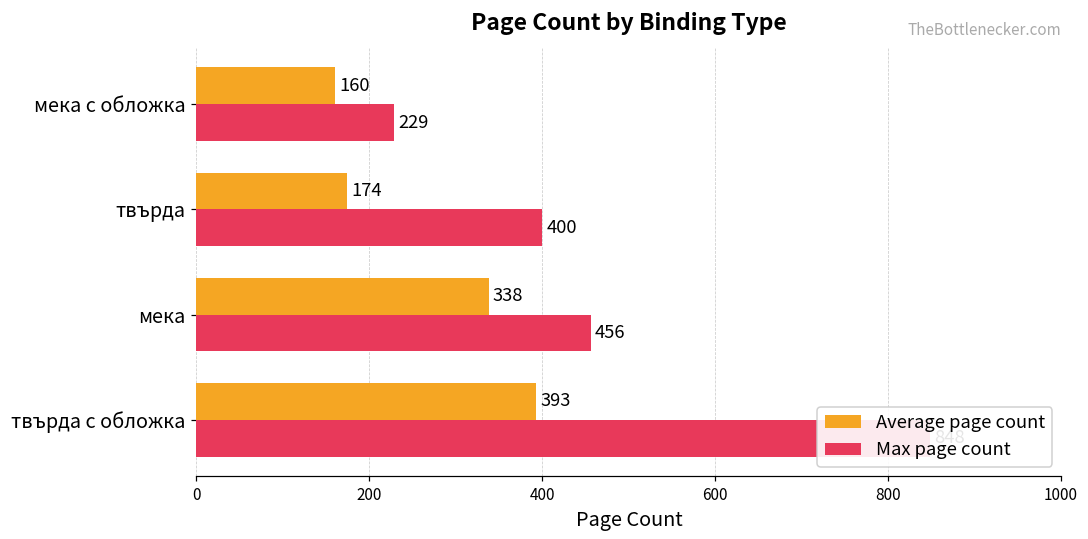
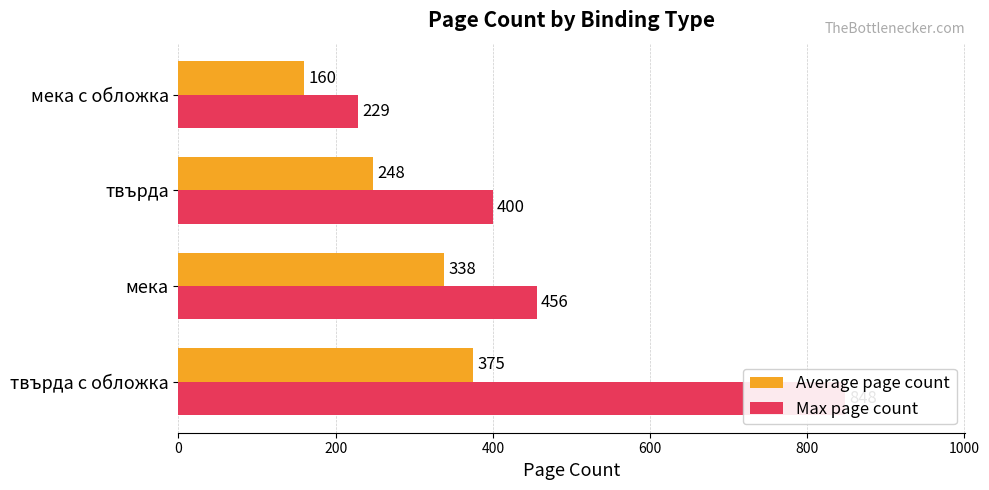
Average page count, твърда: 174 -> 248
Average page count, твърда с обложка: 393 -> 375
